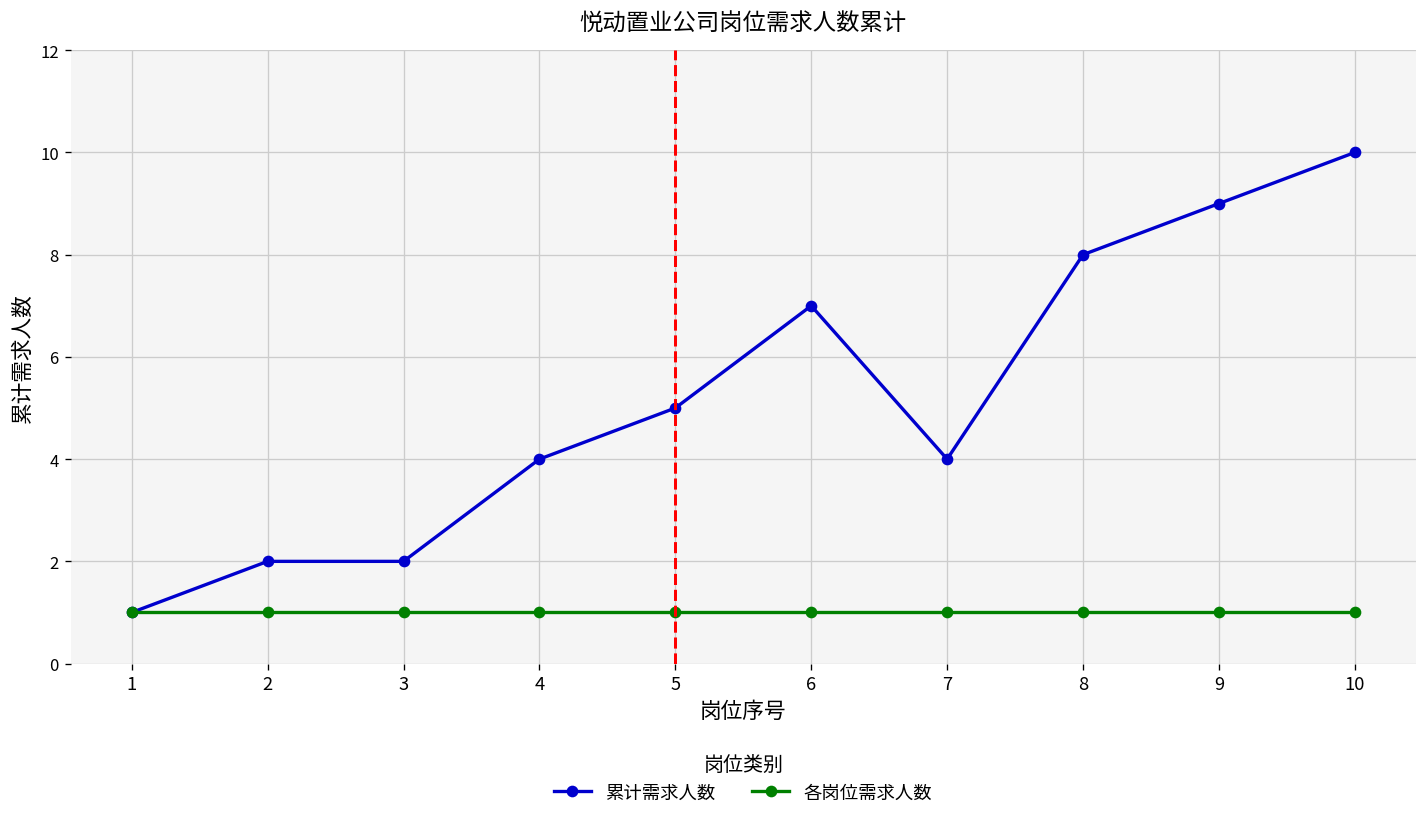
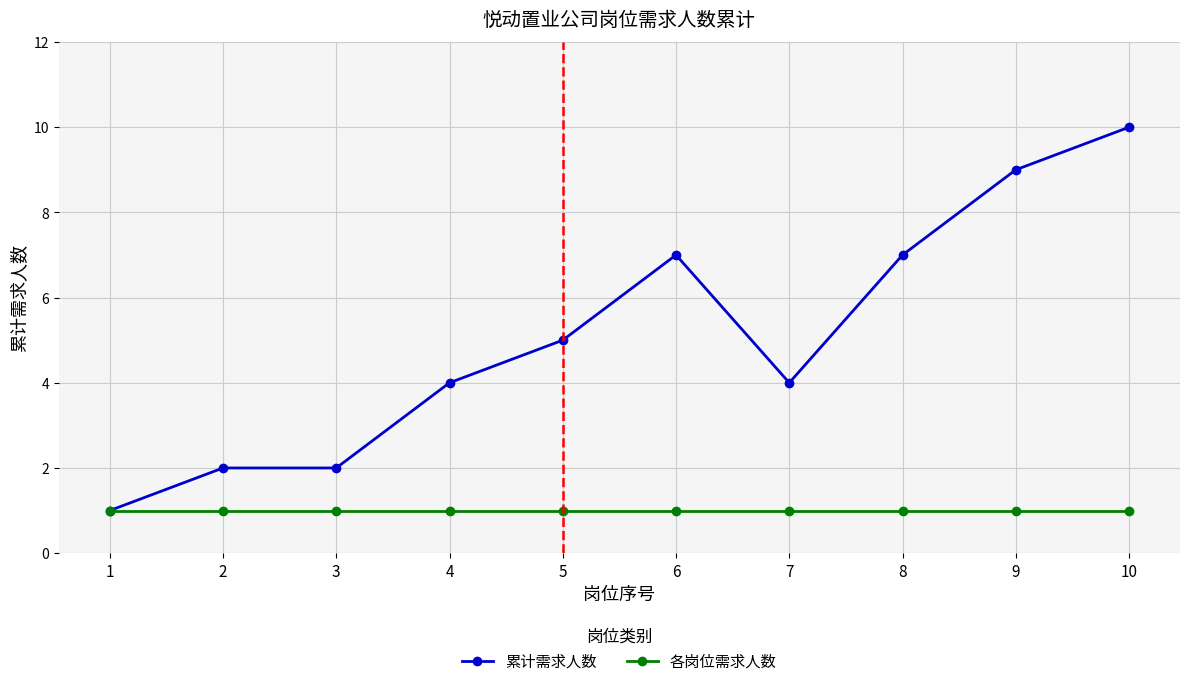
累计需求人数, 8: 8 -> 7
